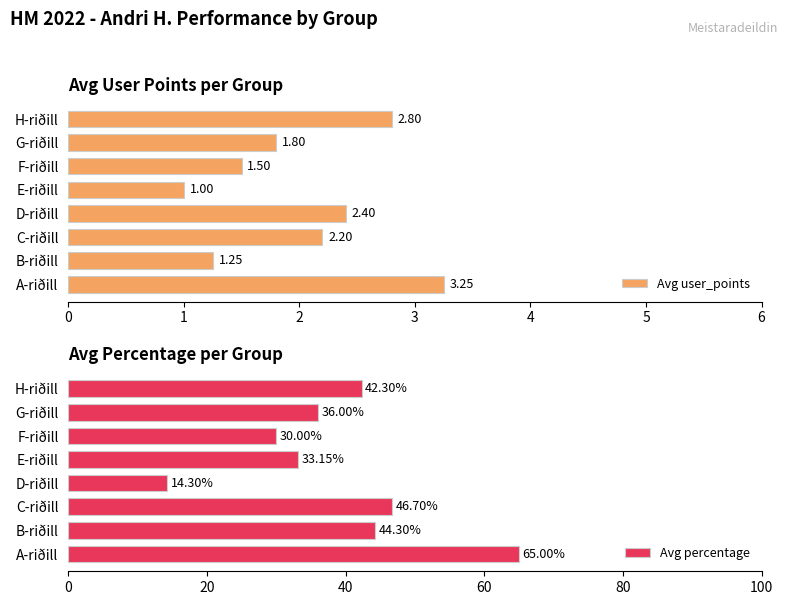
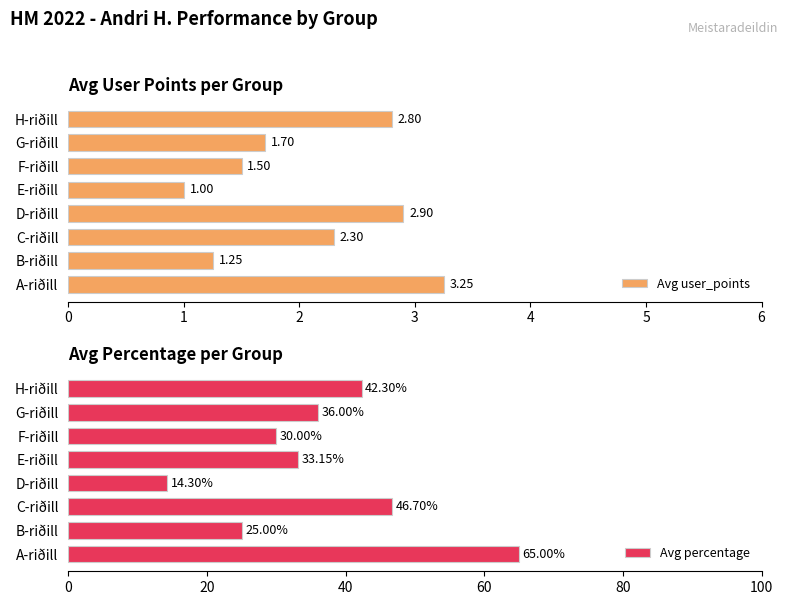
Avg User Points per Group, G-riðill: 1.80 -> 1.70
Avg User Points per Group, D-riðill: 2.40 -> 2.90
Avg User Points per Group, C-riðill: 2.20 -> 2.30
Avg Percentage per Group, B-riðill: 44.30% -> 25.00%
